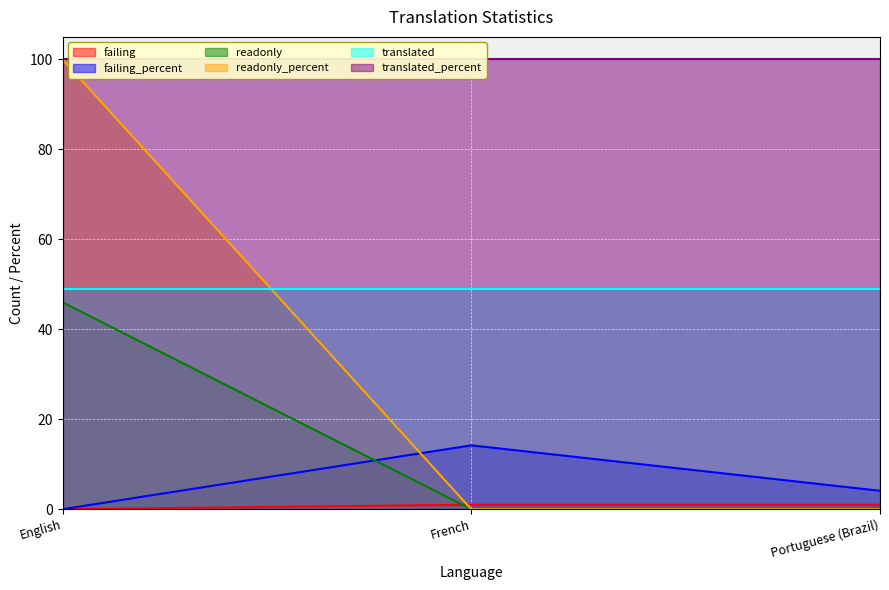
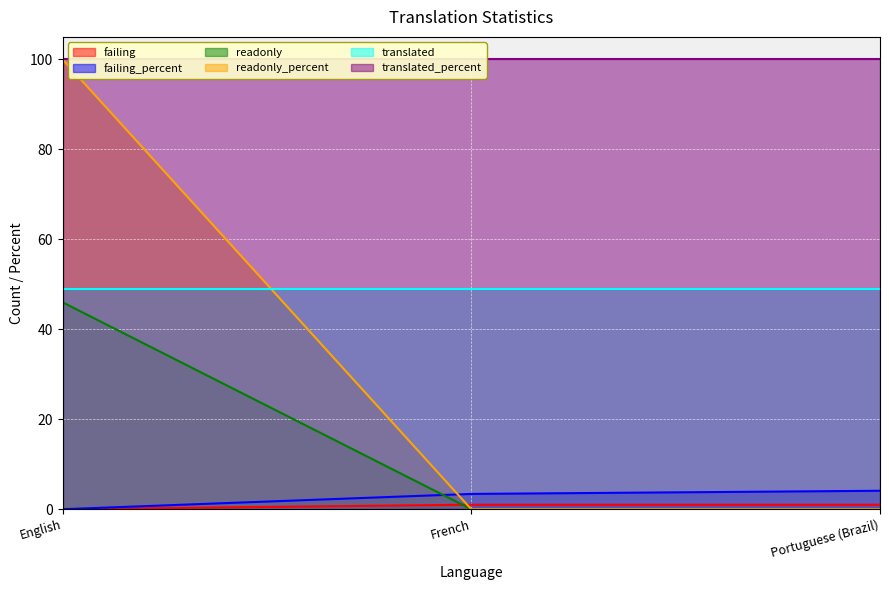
failing_percent, French: 14 -> 3
